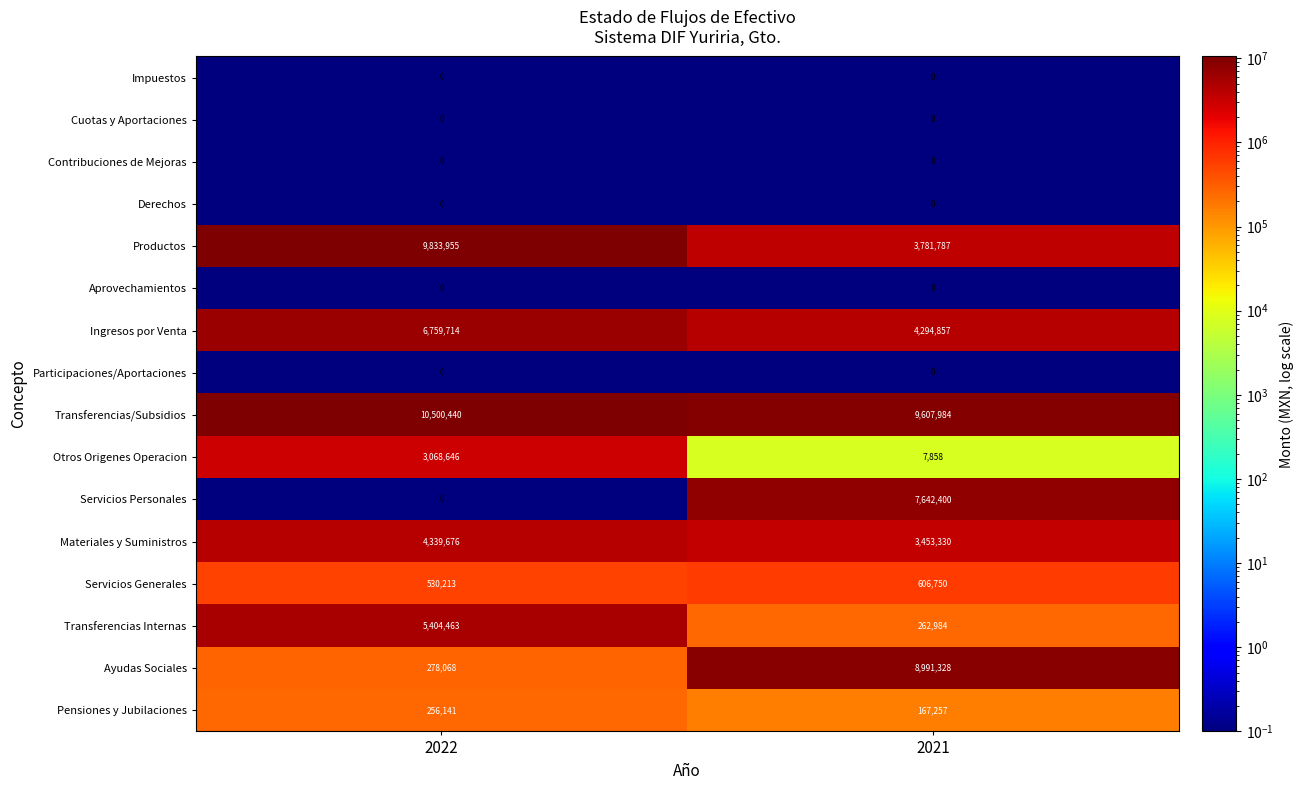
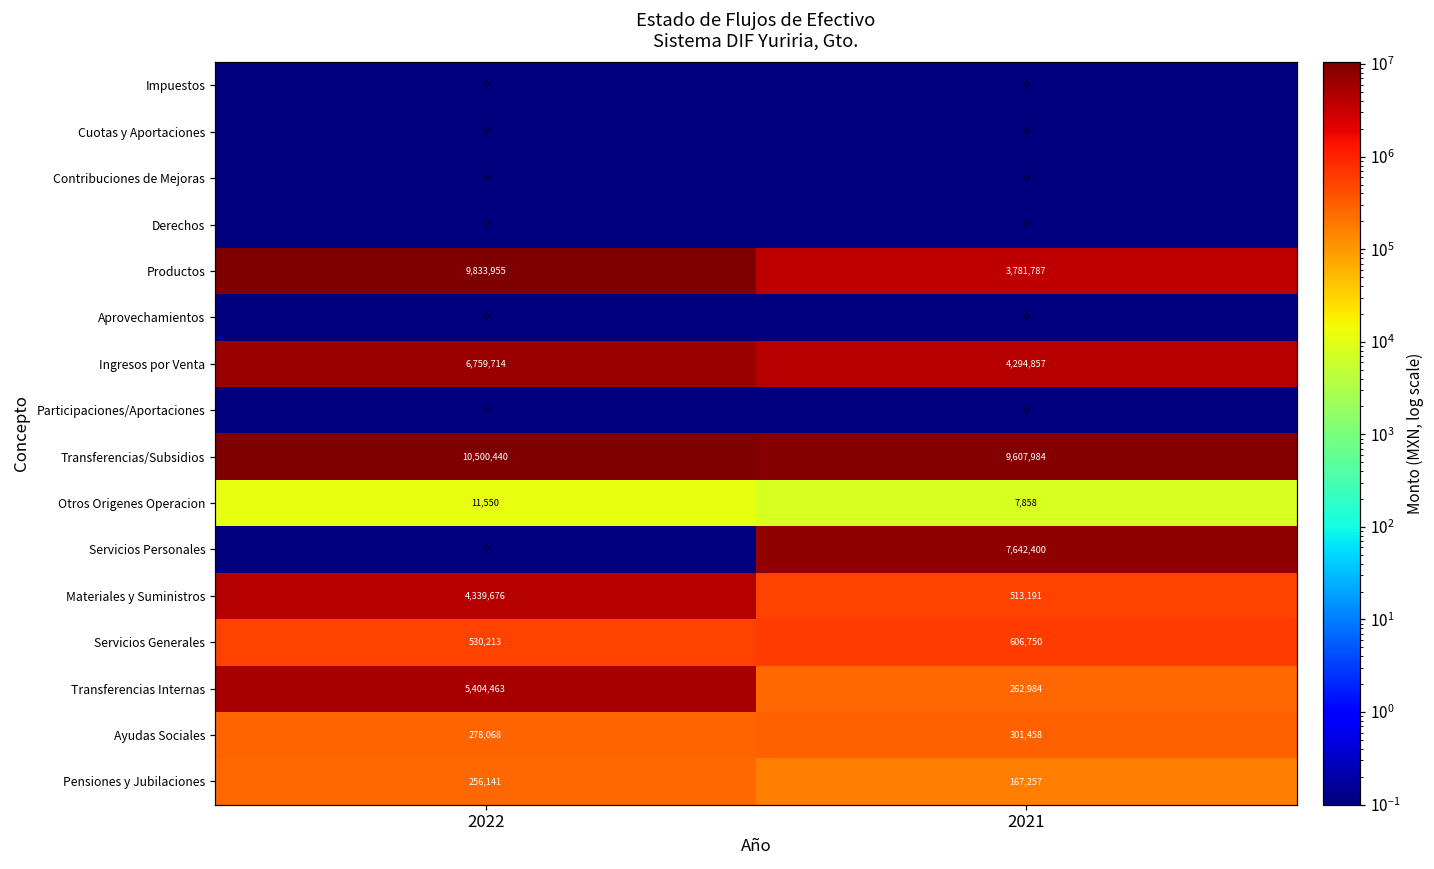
Otros Origenes Operacion, 2022: 3,068,646 -> 11,550
Materiales y Suministros, 2021: 3,453,330 -> 513,191
Ayudas Sociales, 2021: 8,991,328 -> 301,458
